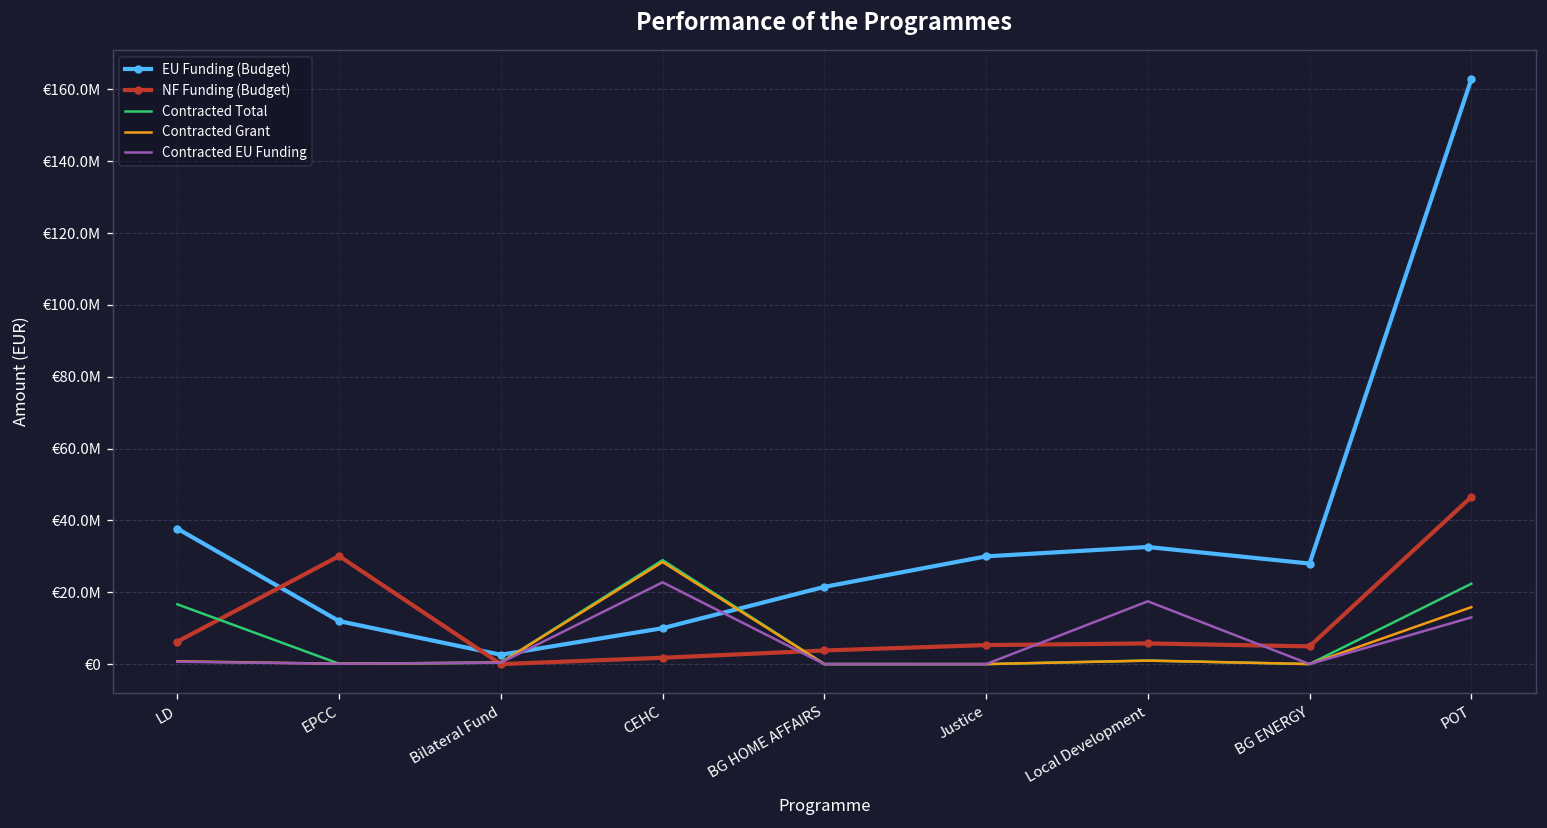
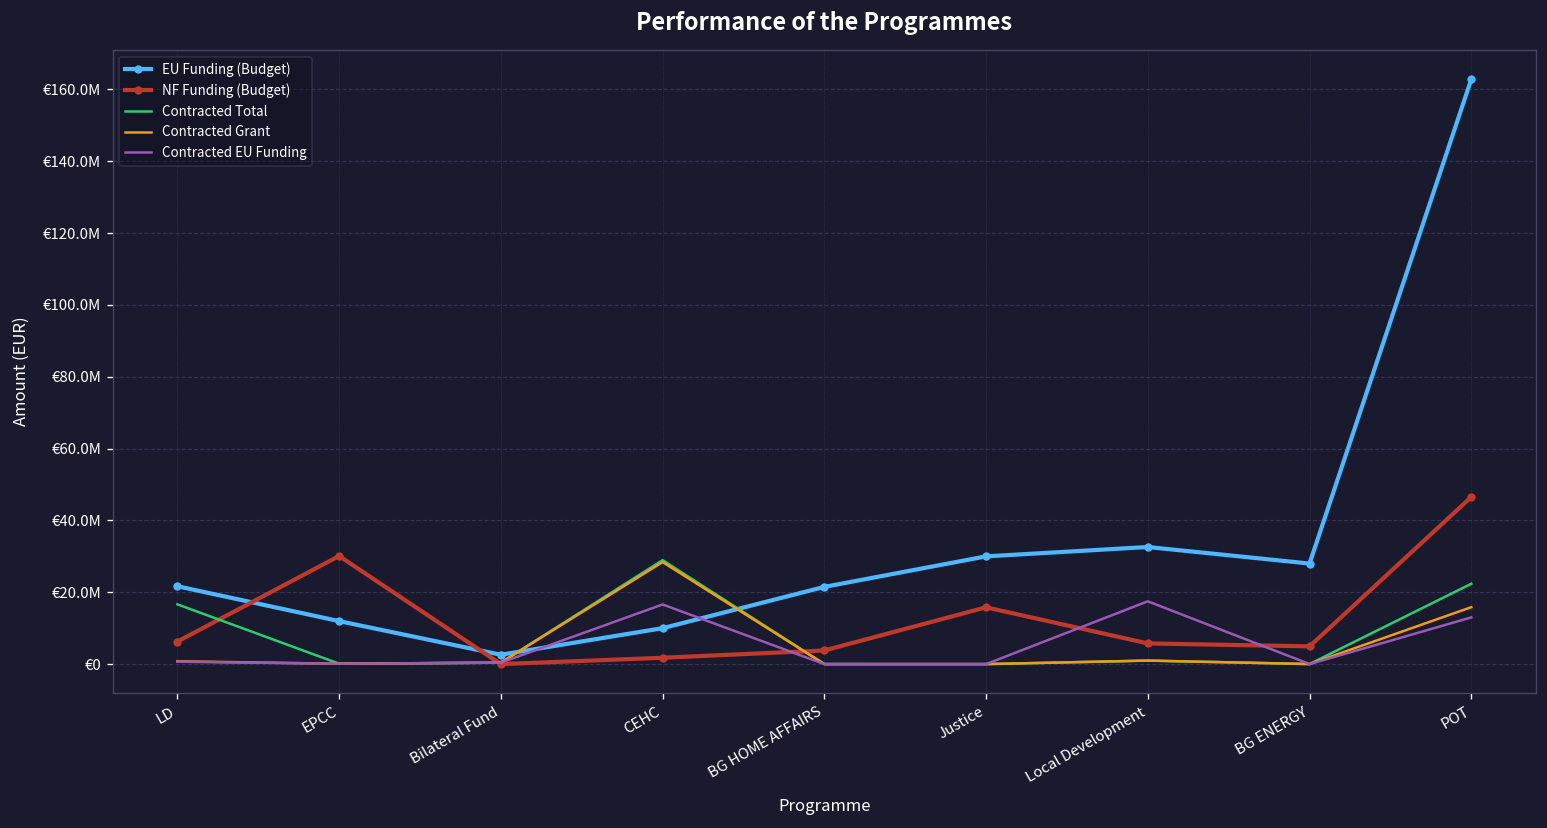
EU Funding (Budget), LD: €38000000 -> €22000000
Contracted EU Funding, CEHC: €23000000 -> €17000000
NF Funding (Budget), Justice: €5000000 -> €16000000
